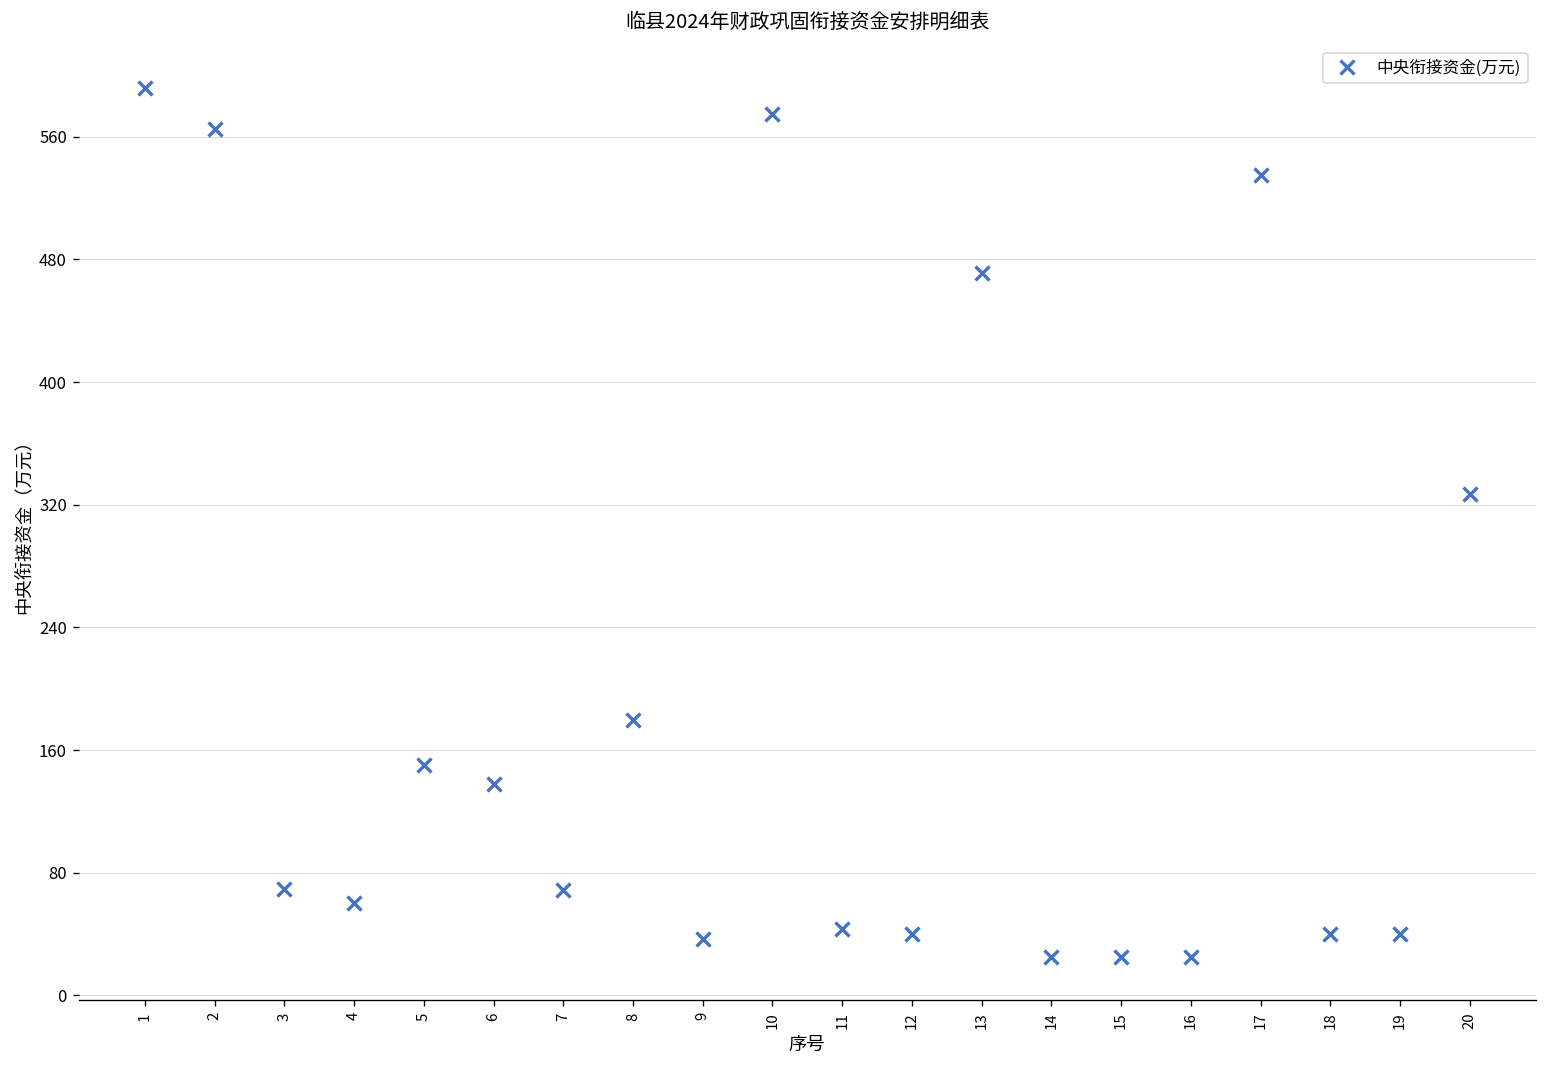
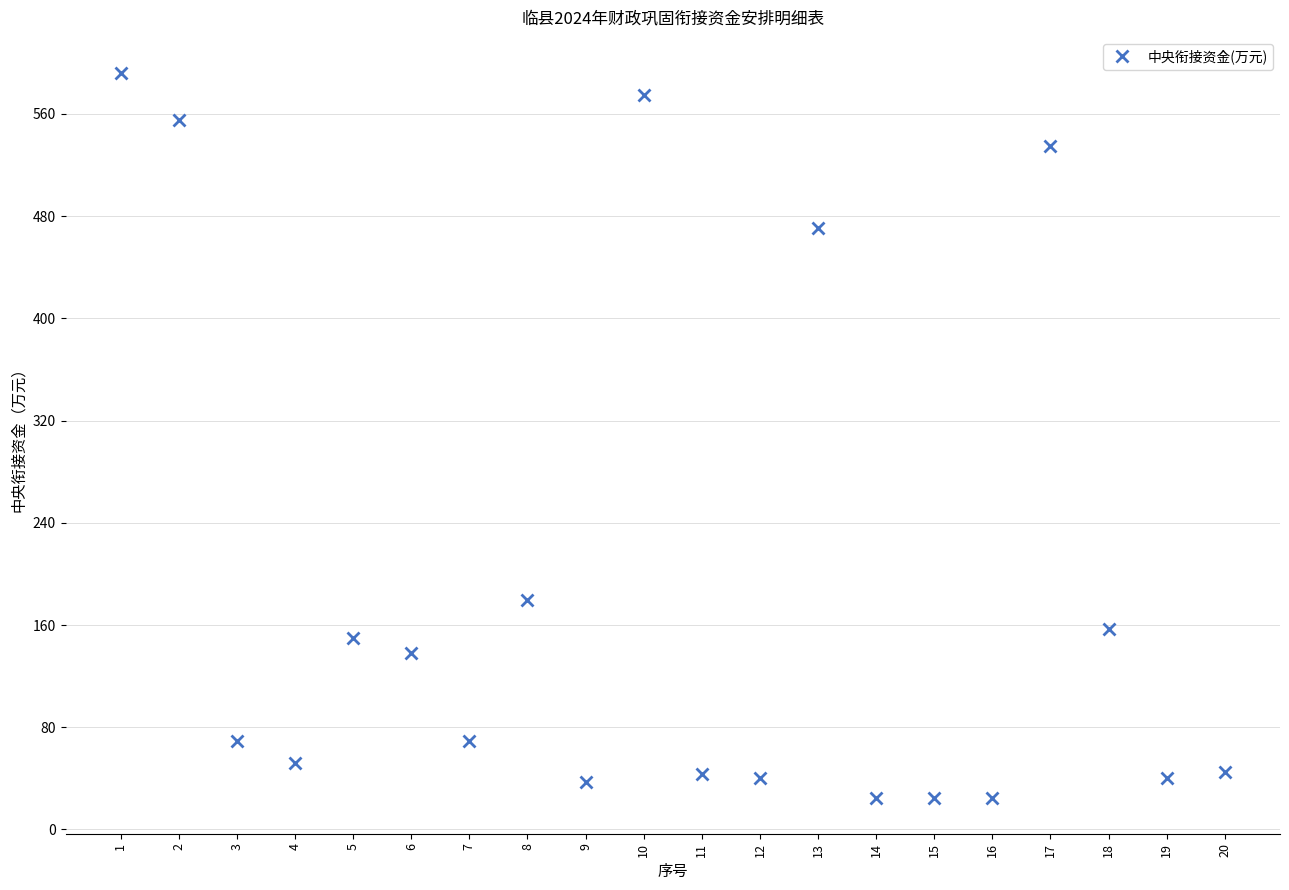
2: 565 -> 555
4: 60 -> 52
18: 40 -> 157
20: 327 -> 45
